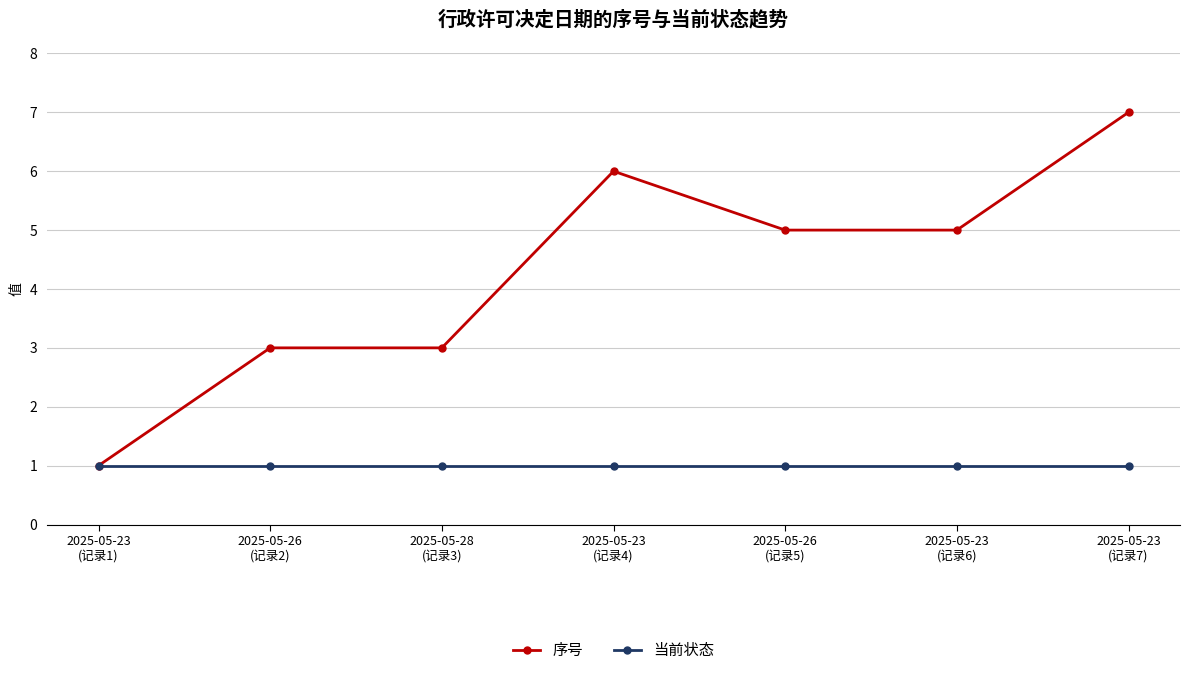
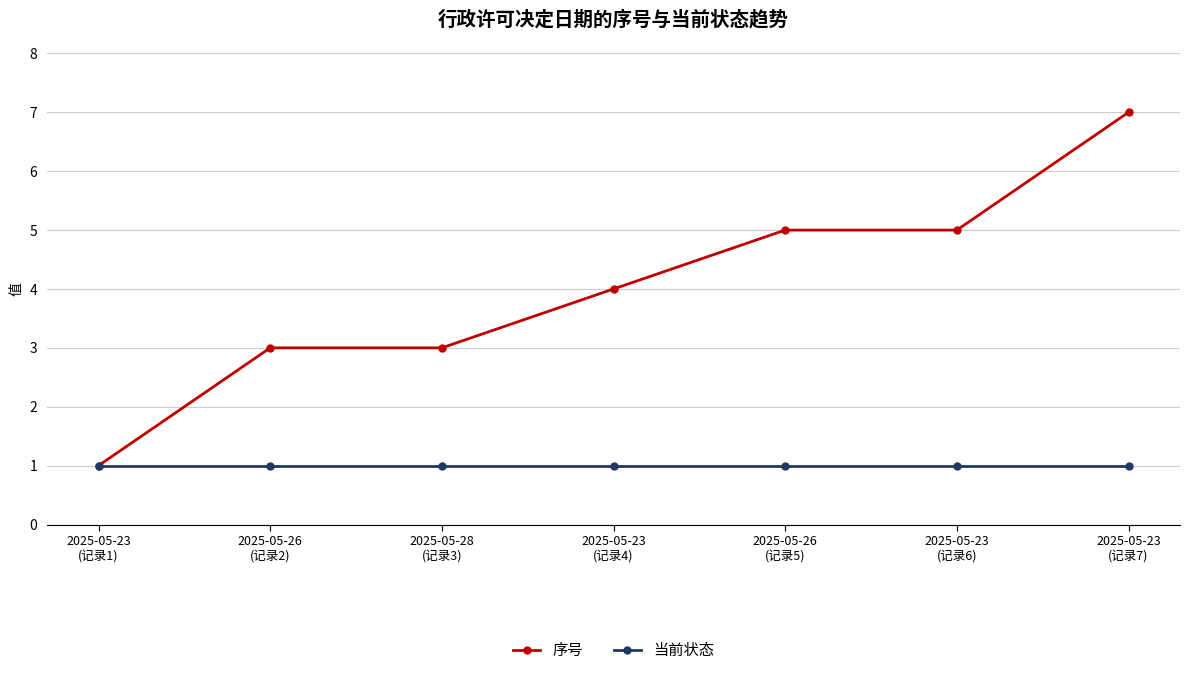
序号, 2025-05-23 (记录4): 6 -> 4
